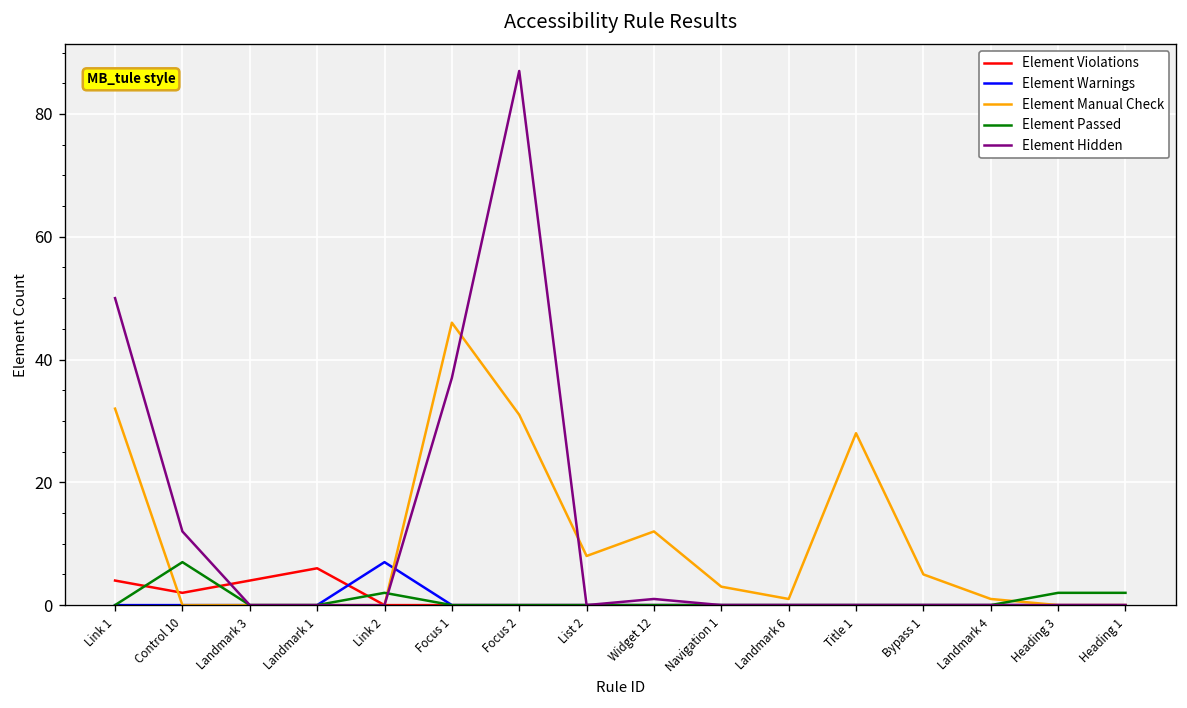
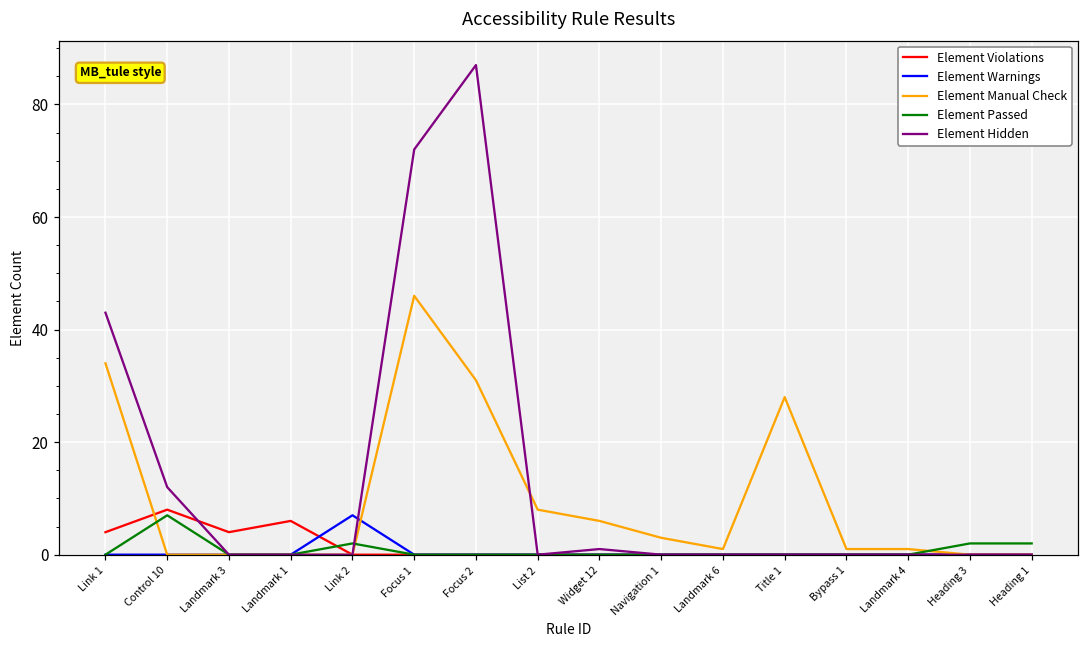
Element Manual Check, Link 1: 32 -> 34
Element Hidden, Link 1: 50 -> 43
Element Violations, Control 10: 2 -> 8
Element Hidden, Focus 1: 37 -> 72
Element Manual Check, Widget 12: 12 -> 6
Element Manual Check, Bypass 1: 5 -> 1
